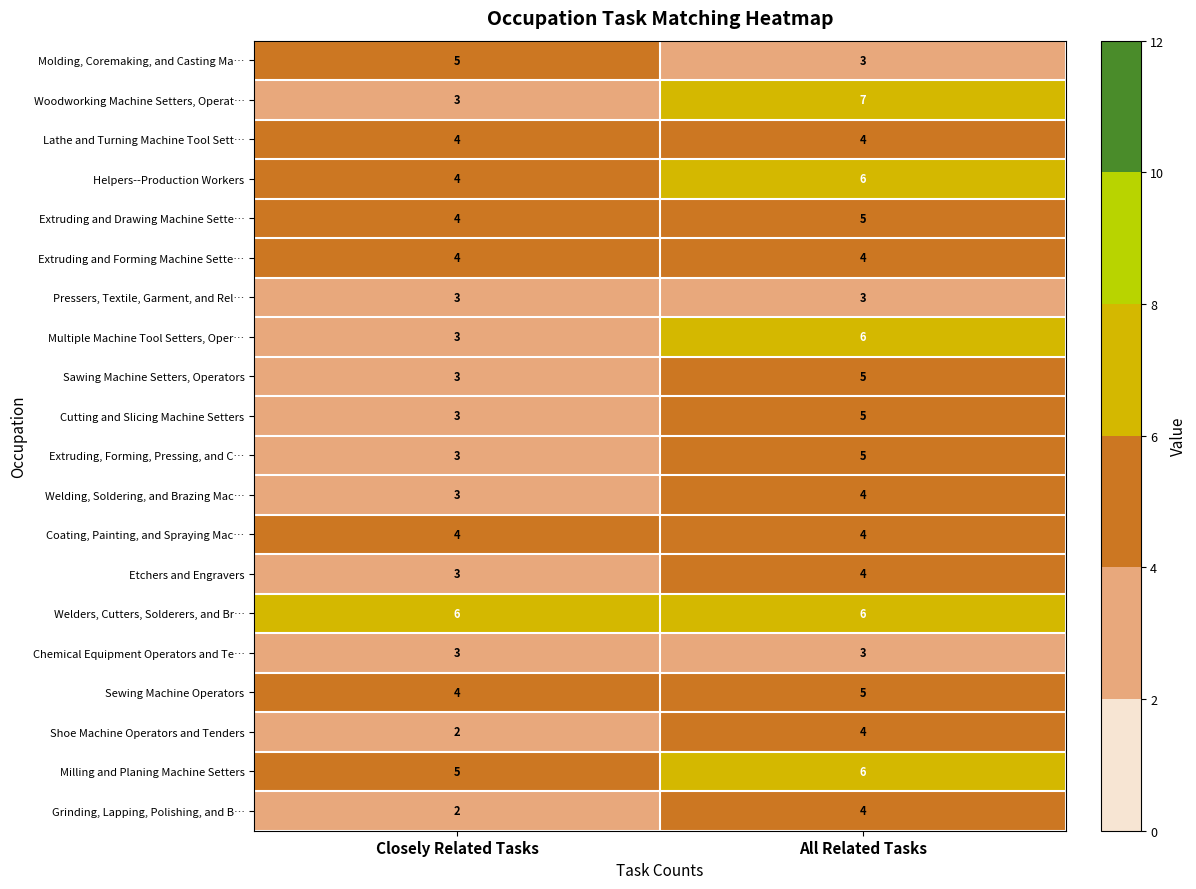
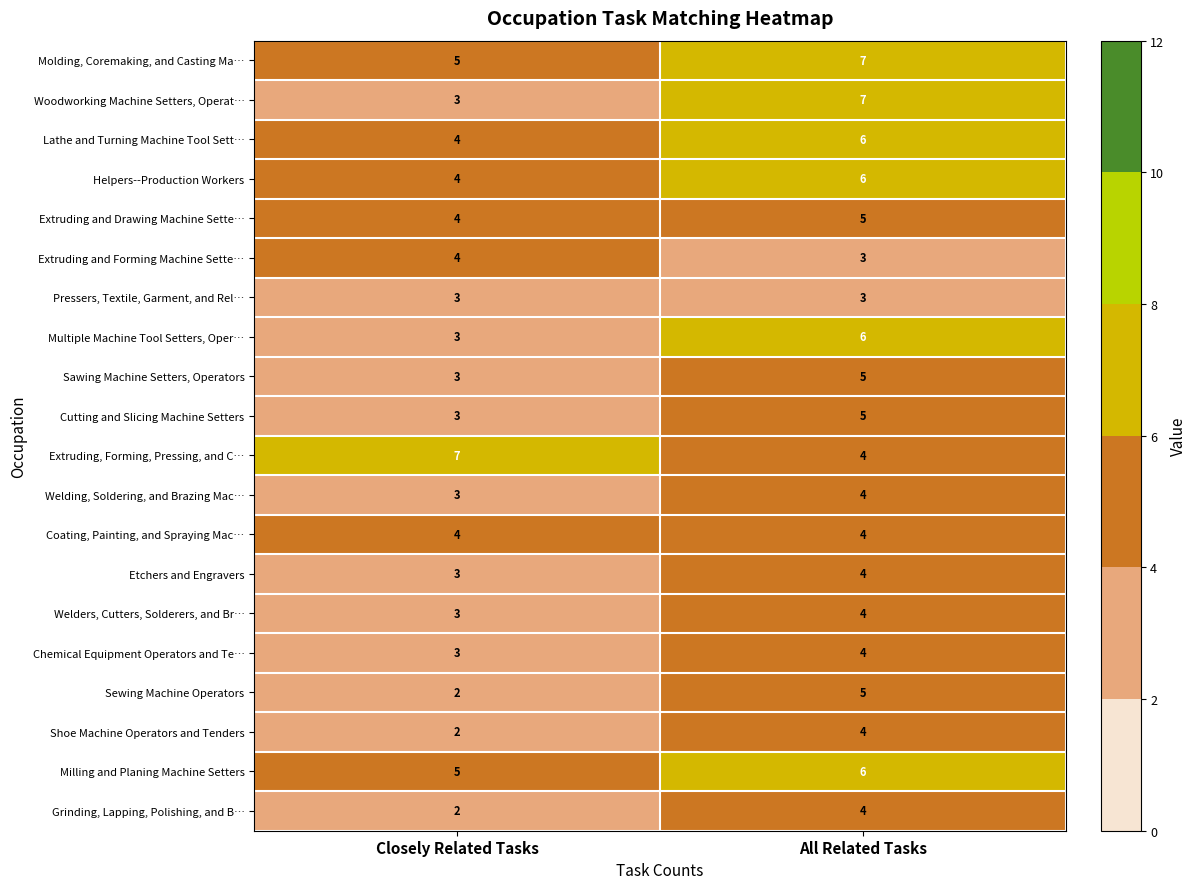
Molding, Coremaking, and Casting Ma…, All Related Tasks: 3 -> 7
Lathe and Turning Machine Tool Sett…, All Related Tasks: 4 -> 6
Extruding and Forming Machine Sette…, All Related Tasks: 4 -> 3
Extruding, Forming, Pressing, and C…, Closely Related Tasks: 3 -> 7
Extruding, Forming, Pressing, and C…, All Related Tasks: 5 -> 4
Welders, Cutters, Solderers, and Br…, Closely Related Tasks: 6 -> 3
Welders, Cutters, Solderers, and Br…, All Related Tasks: 6 -> 4
Chemical Equipment Operators and Te…, All Related Tasks: 3 -> 4
Sewing Machine Operators, Closely Related Tasks: 4 -> 2
